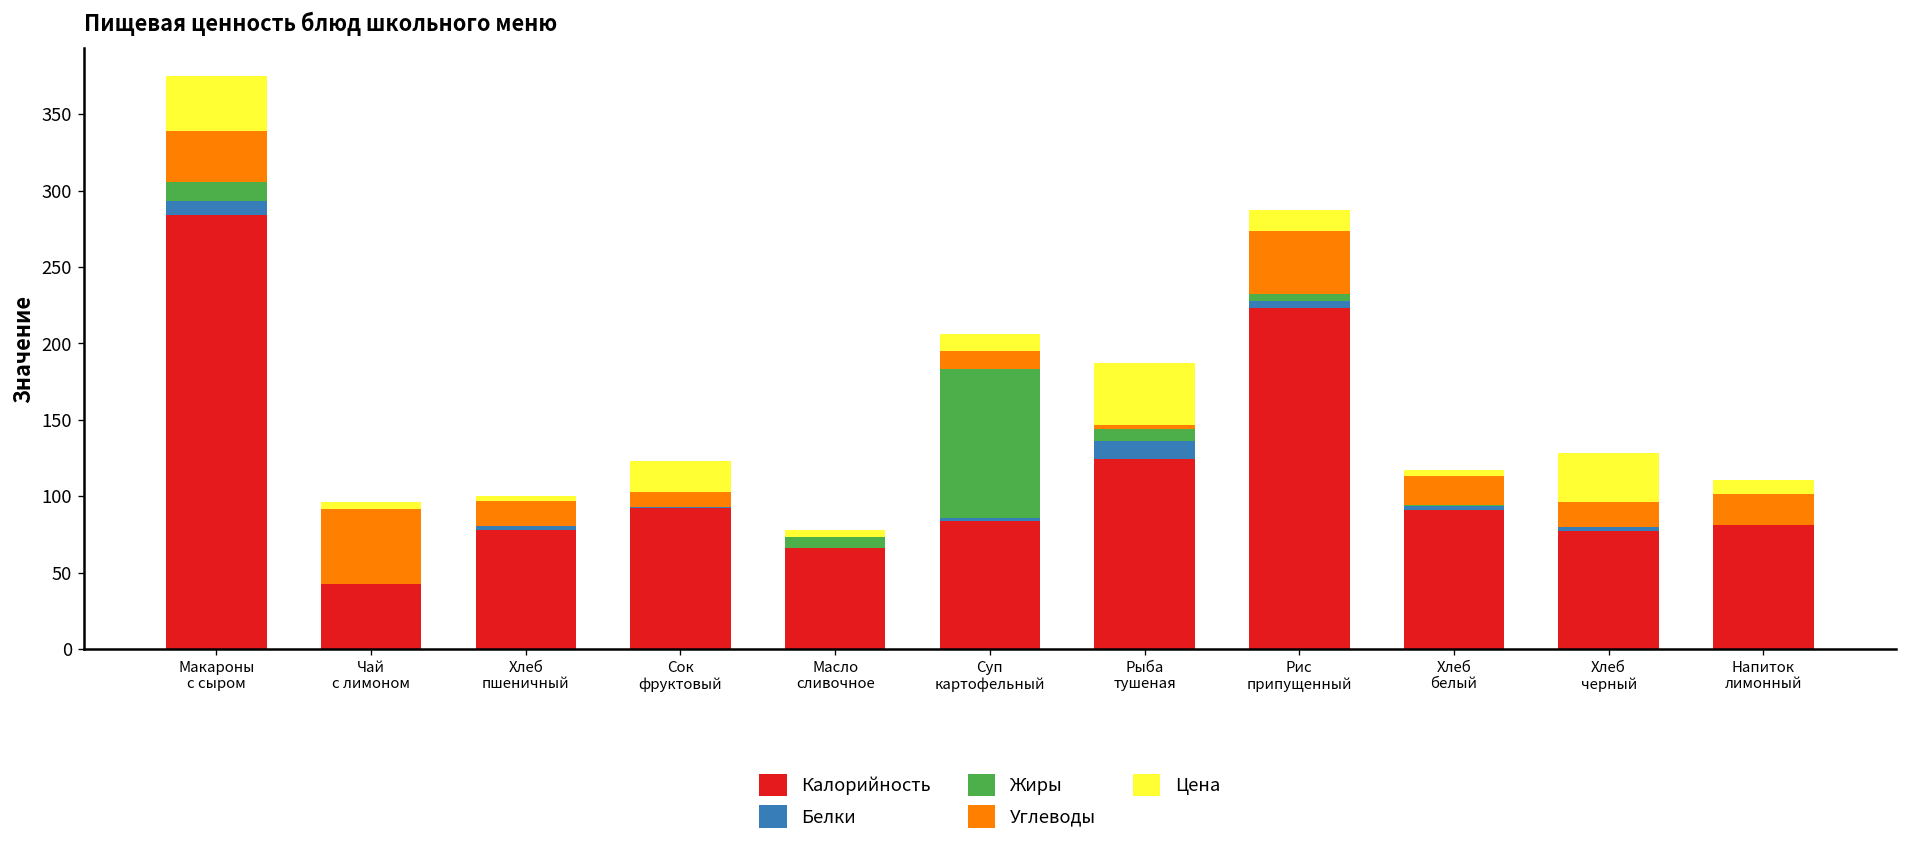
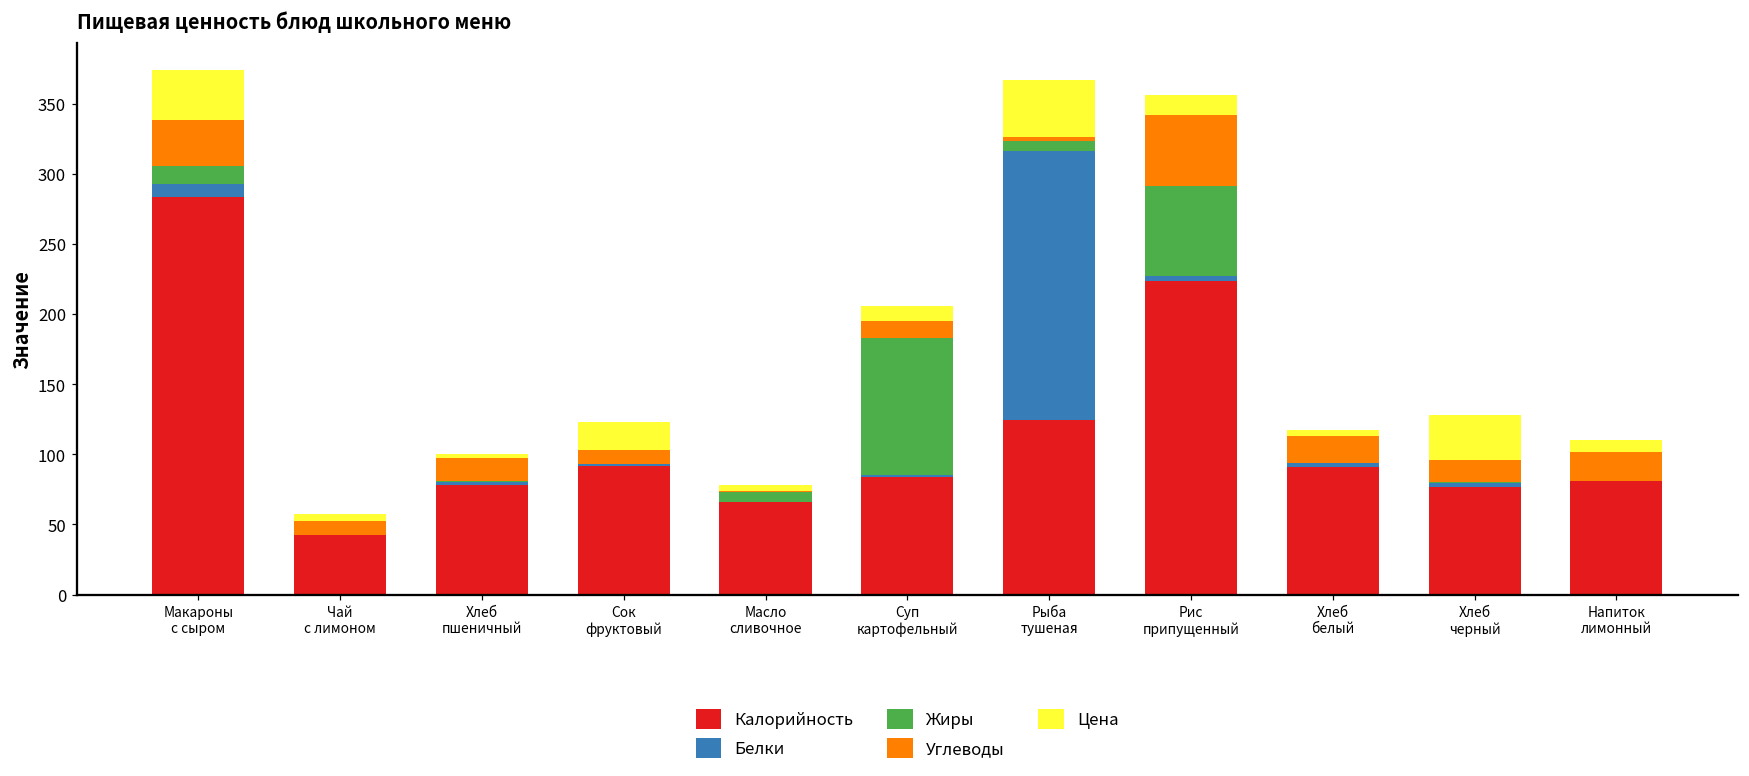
Углеводы, Чай с лимоном: 49 -> 10
Белки, Рыба тушеная: 12 -> 192
Жиры, Рис припущенный: 5 -> 64
Углеводы, Рис припущенный: 42 -> 51
